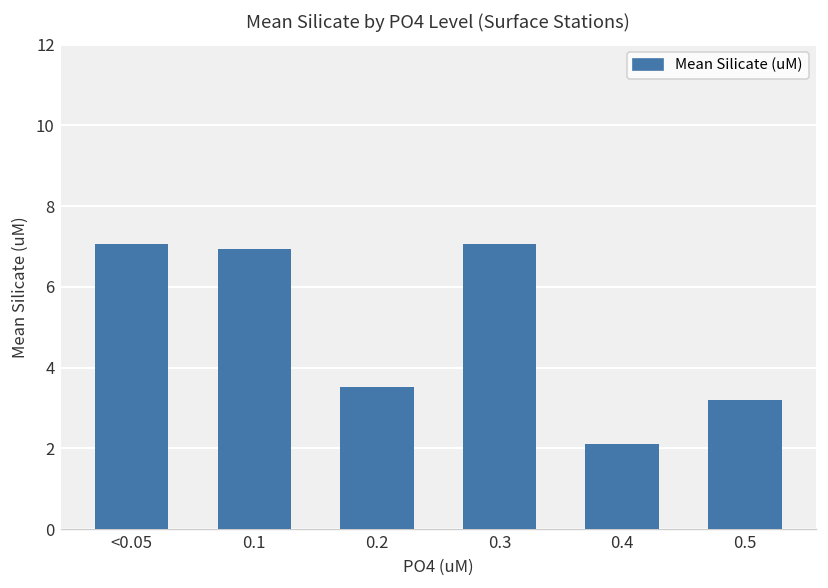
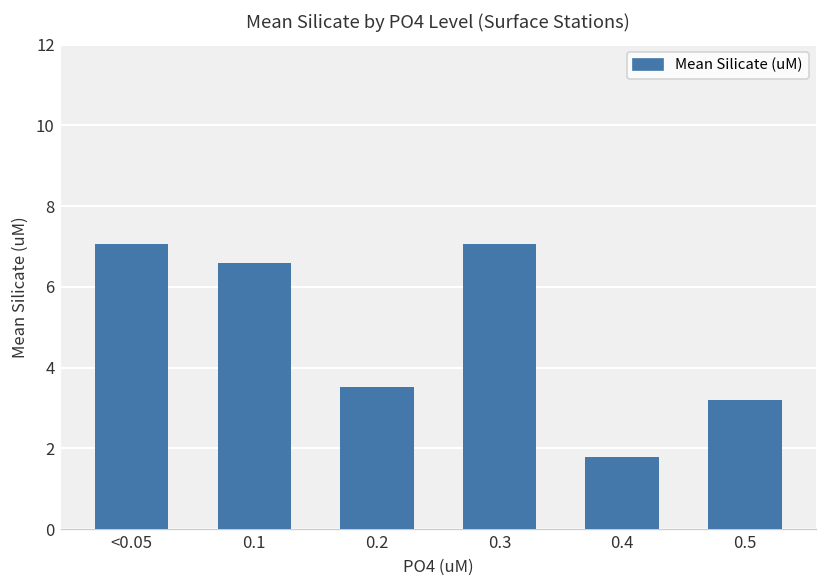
0.1: 6.9 -> 6.6
0.4: 2.1 -> 1.8
